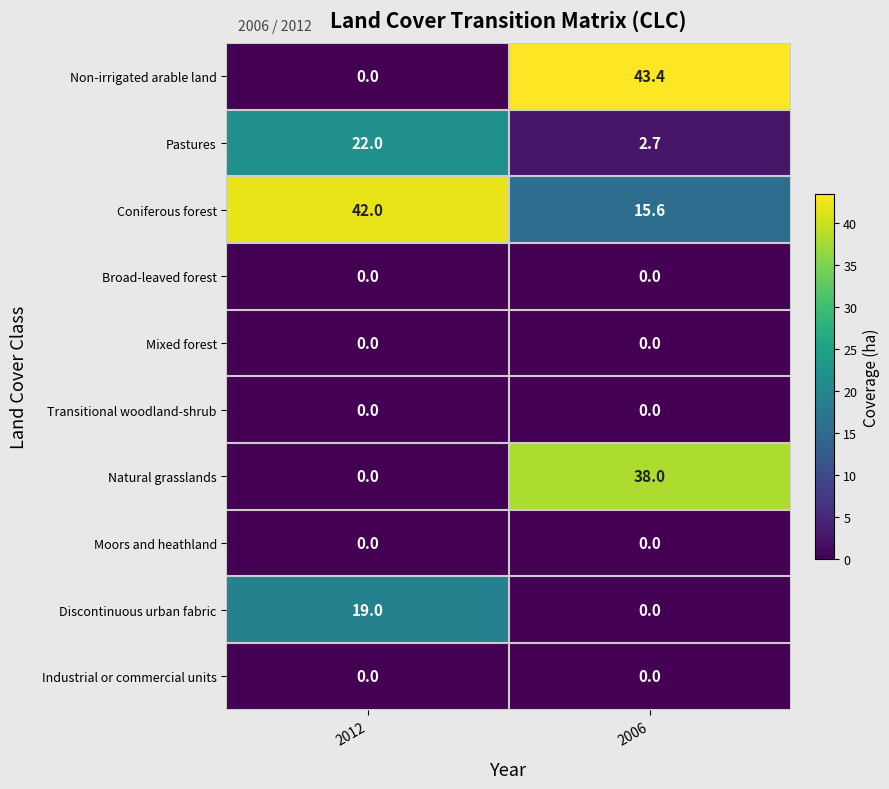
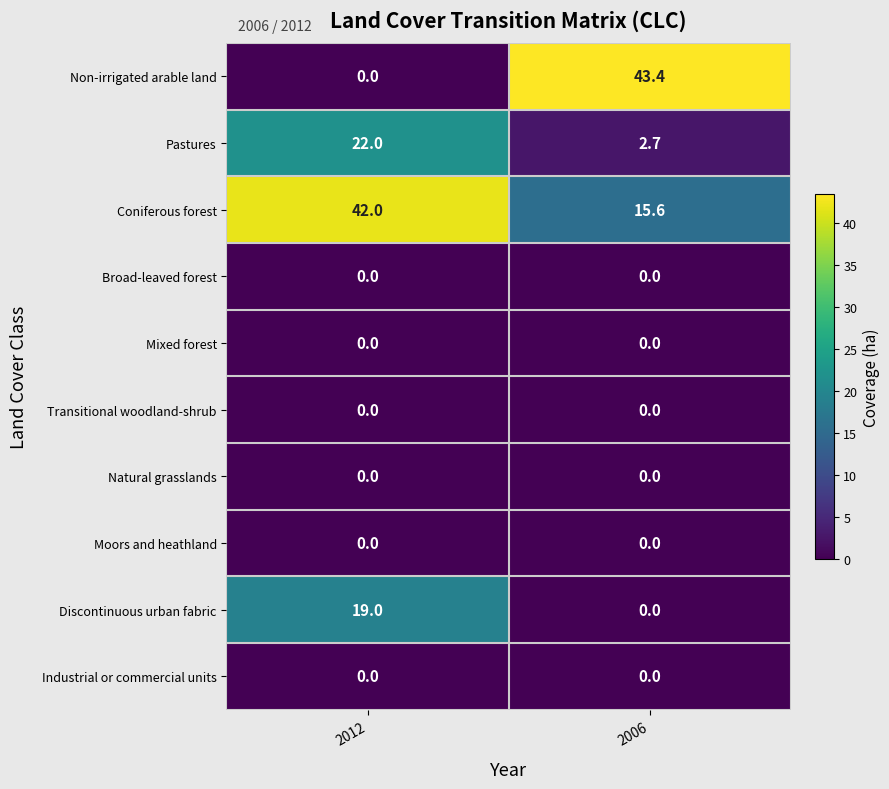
Natural grasslands, 2006: 38.0 -> 0.0
